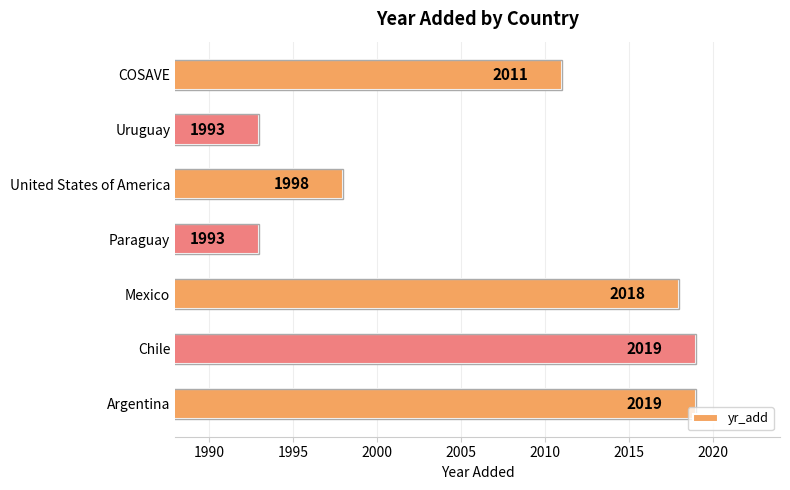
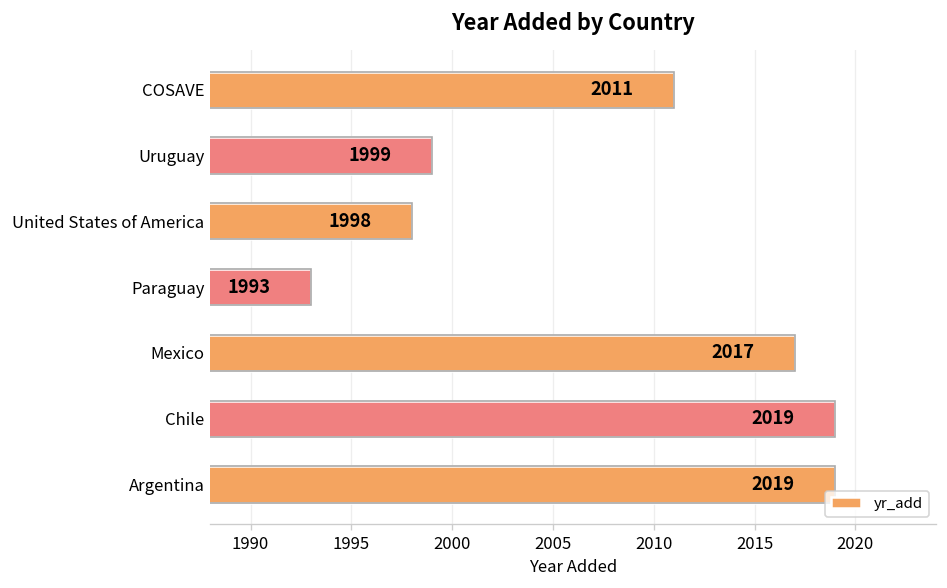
Uruguay: 1993 -> 1999
Mexico: 2018 -> 2017
